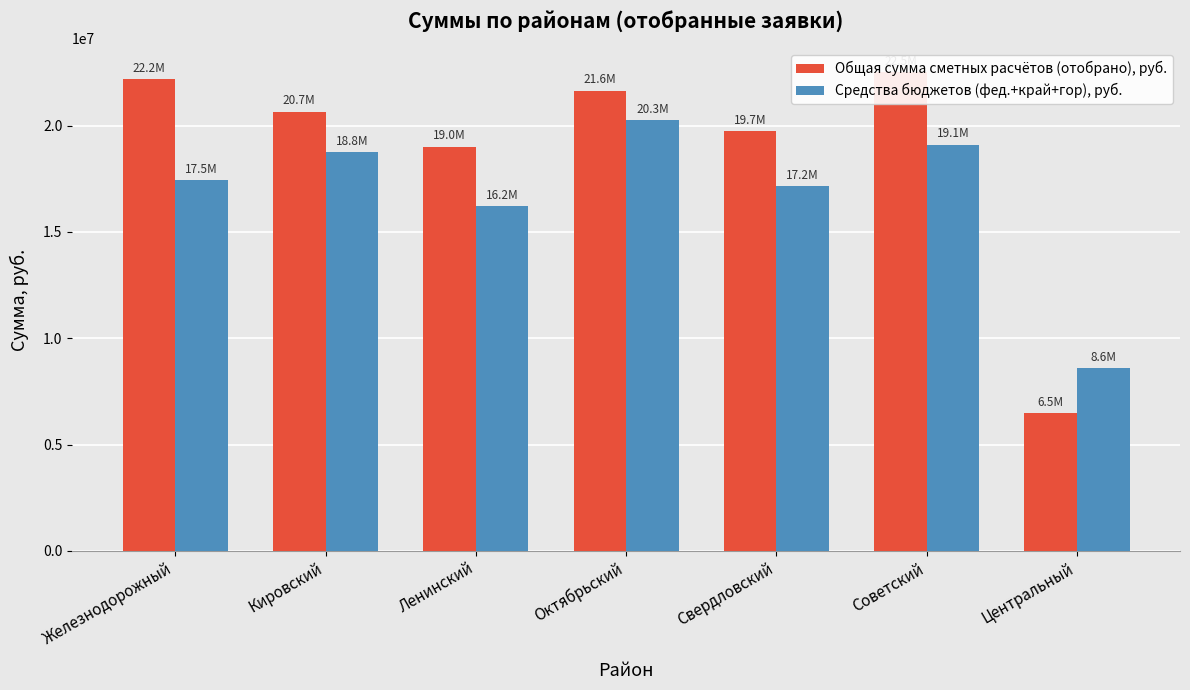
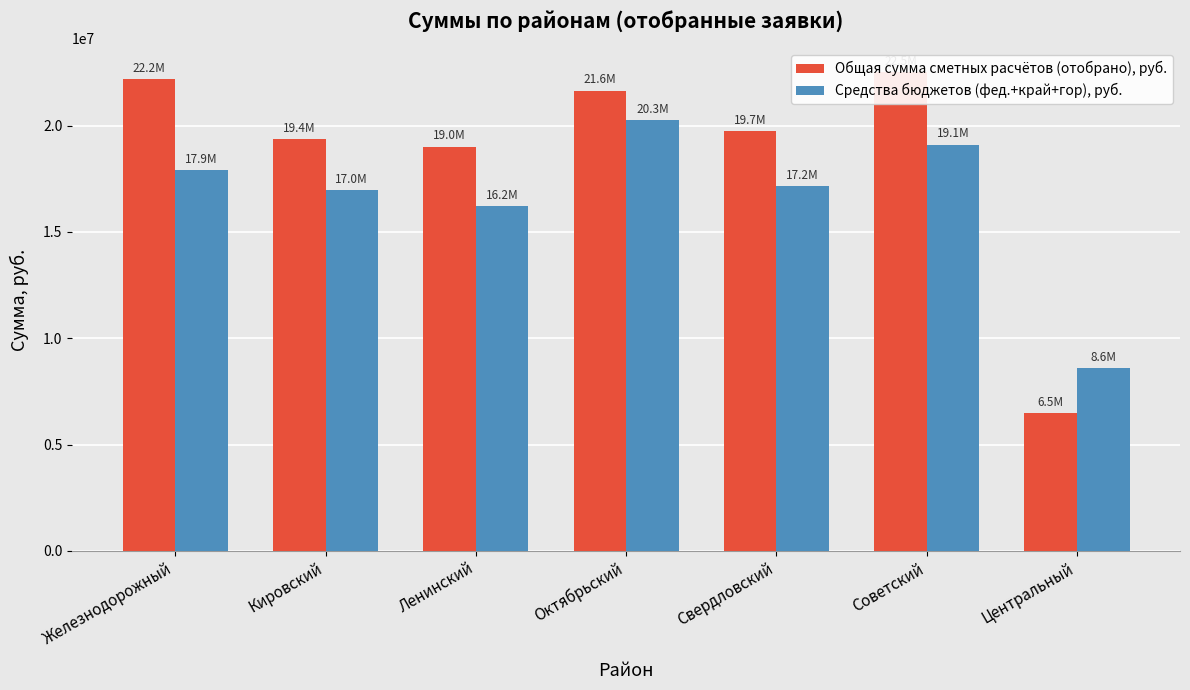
Средства бюджетов (фед.+край+гор), руб., Железнодорожный: 17.5M -> 17.9M
Общая сумма сметных расчётов (отобрано), руб., Кировский: 20.7M -> 19.4M
Средства бюджетов (фед.+край+гор), руб., Кировский: 18.8M -> 17.0M
